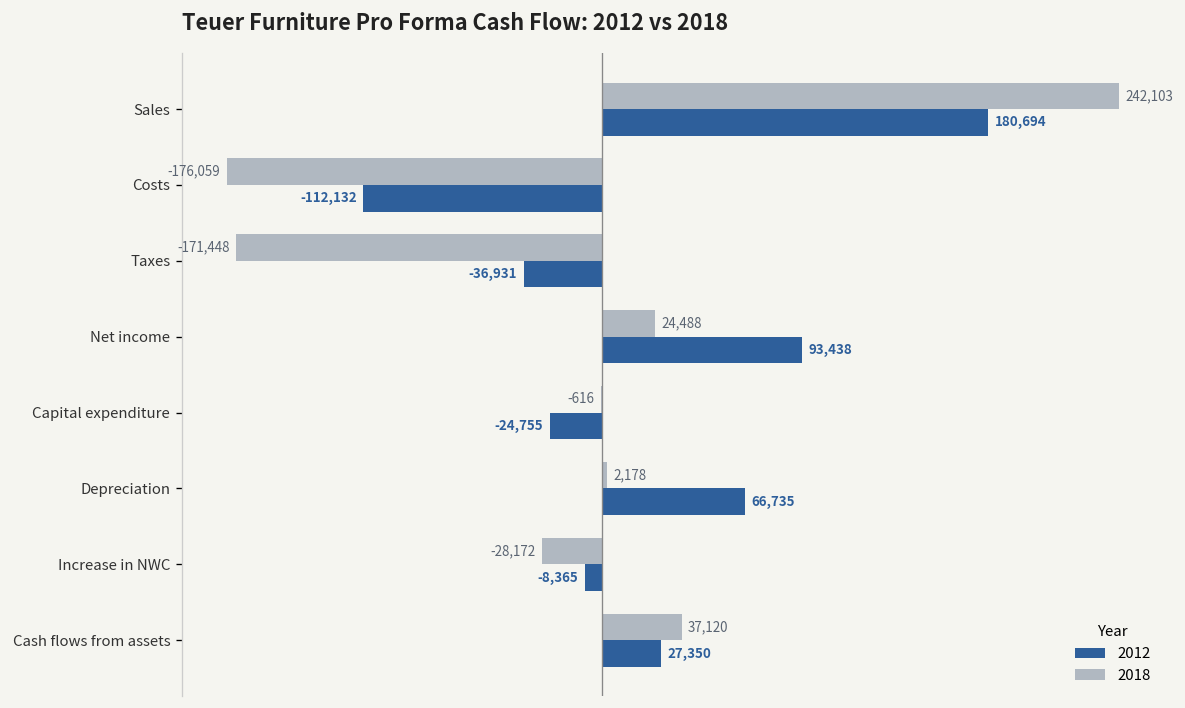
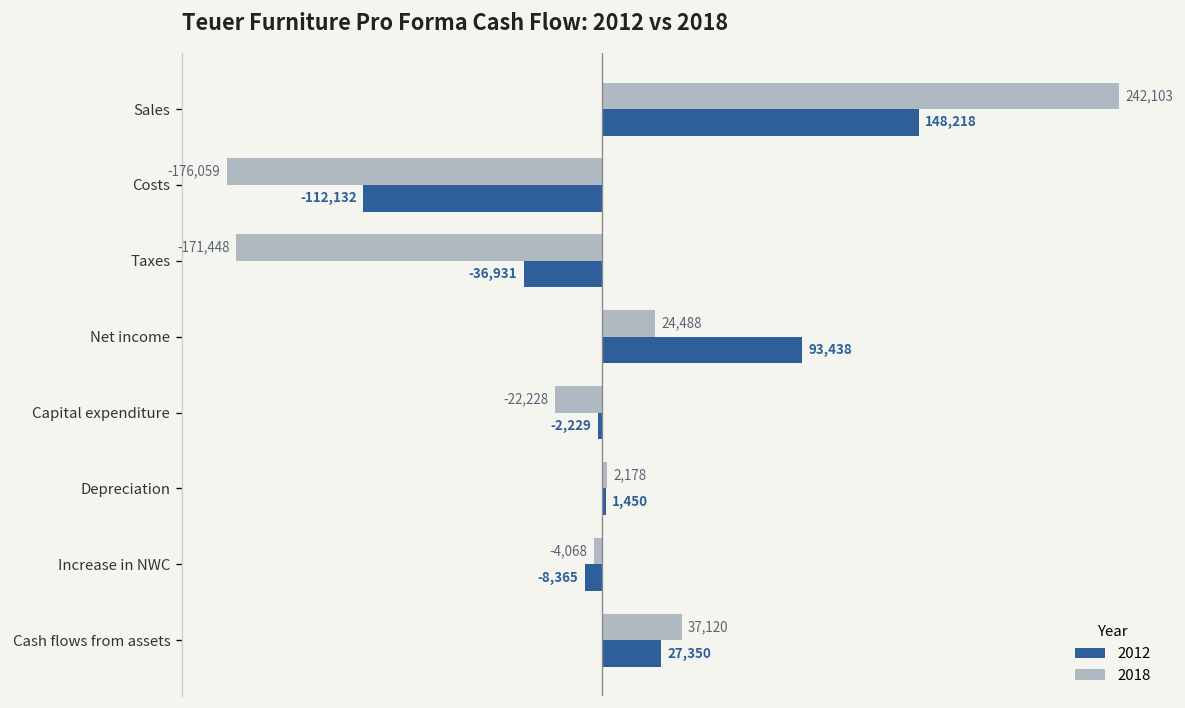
2012, Sales: 180,694 -> 148,218
2018, Capital expenditure: -616 -> -22,228
2012, Capital expenditure: -24,755 -> -2,229
2012, Depreciation: 66,735 -> 1,450
2018, Increase in NWC: -28,172 -> -4,068
